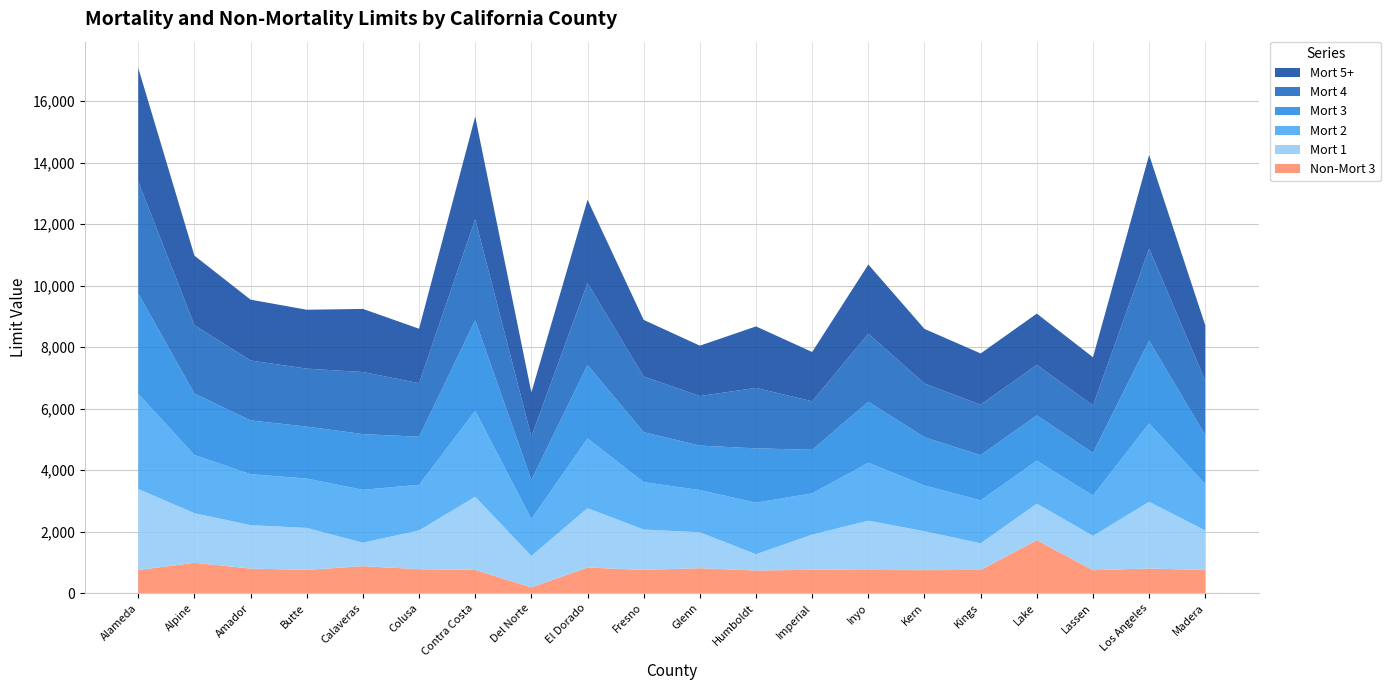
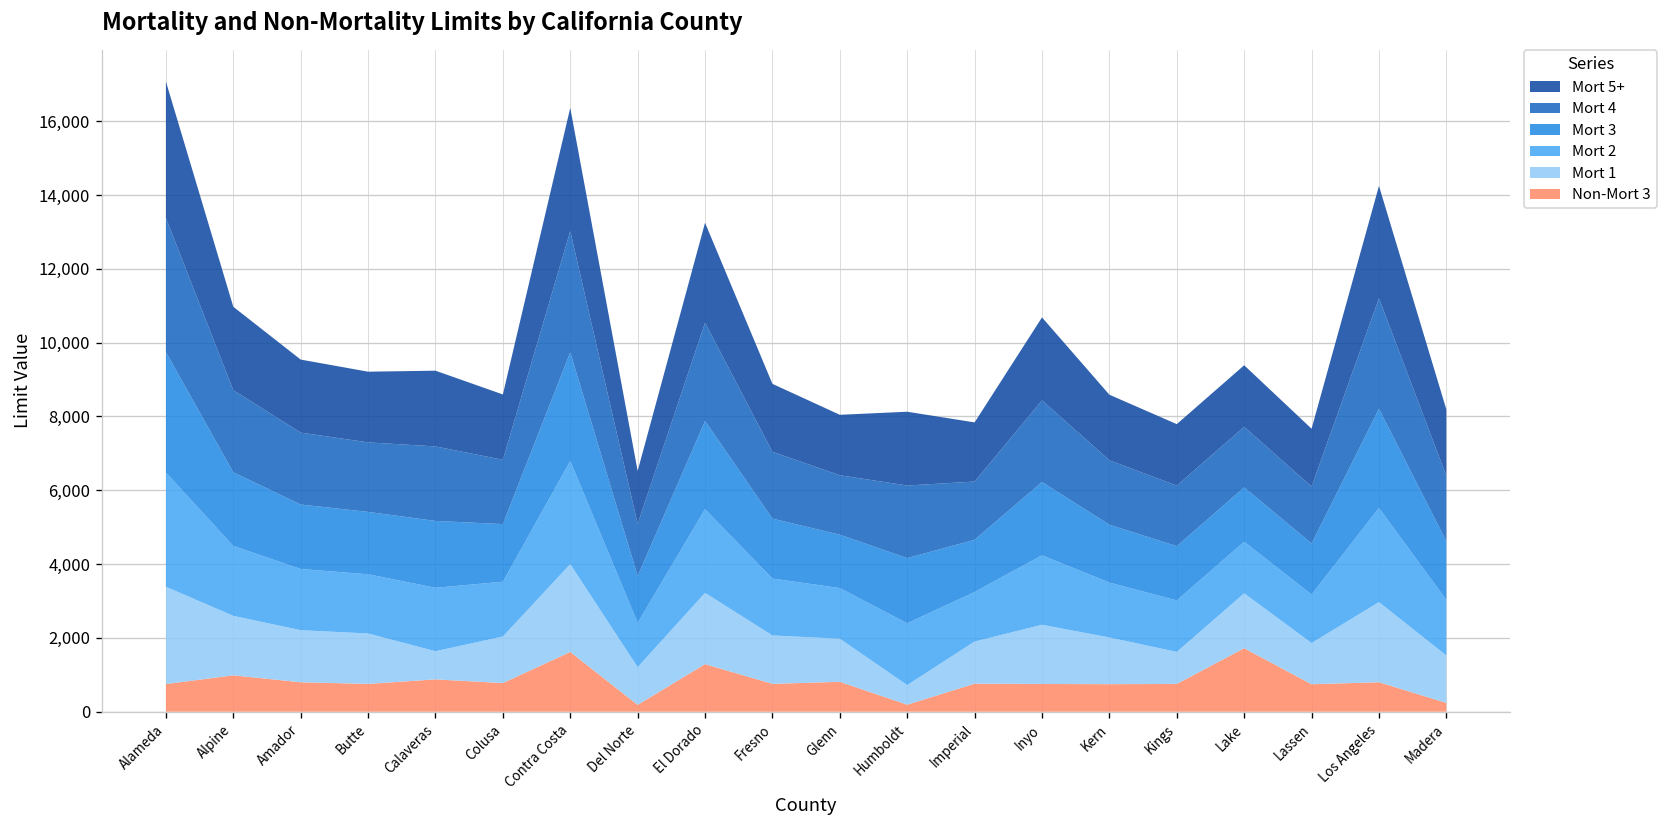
Non-Mort 3, Contra Costa: 800 -> 1,600
Non-Mort 3, El Dorado: 800 -> 1,300
Non-Mort 3, Humboldt: 700 -> 200
Mort 1, Lake: 1,200 -> 1,500
Non-Mort 3, Madera: 800 -> 200
